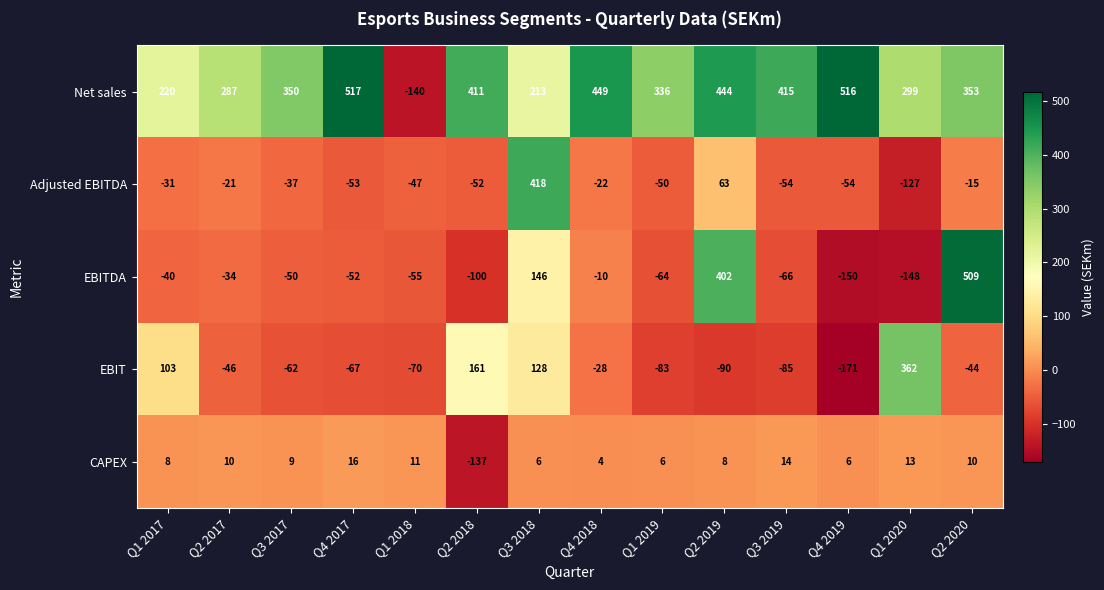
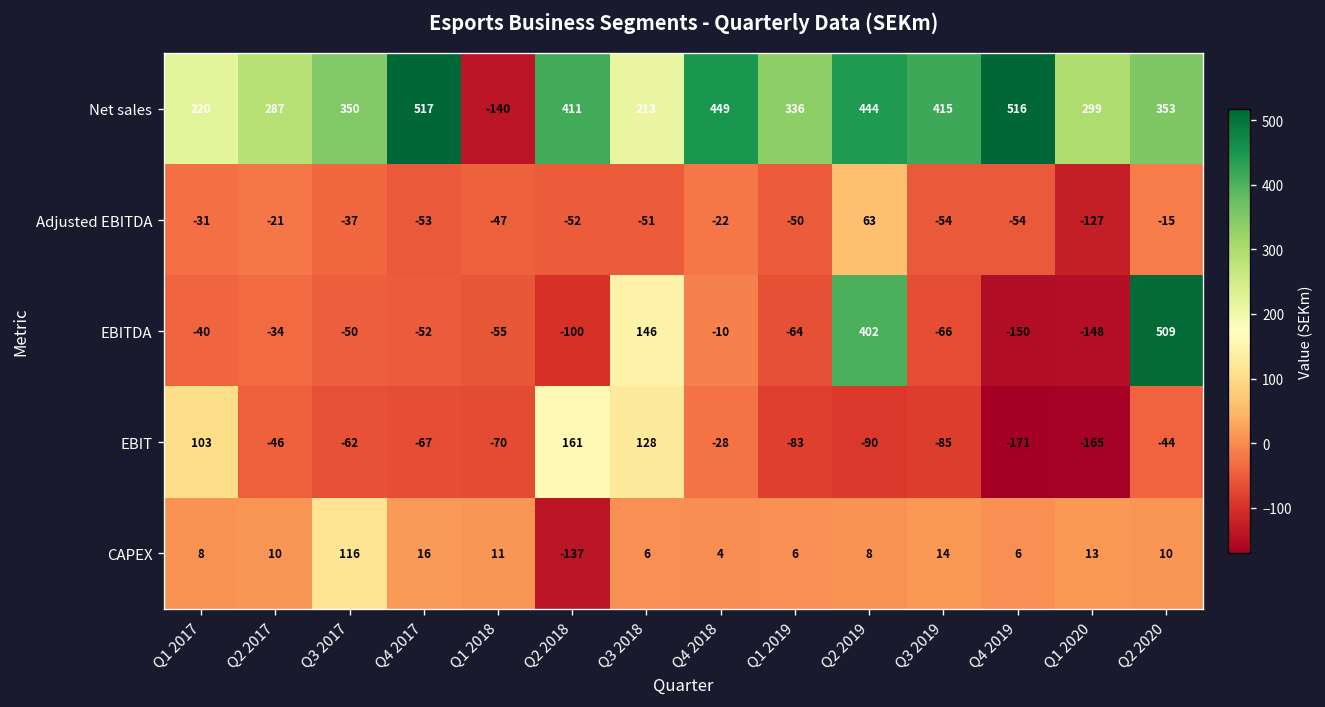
Adjusted EBITDA, Q3 2018: 418 -> -51
EBIT, Q1 2020: 362 -> -165
CAPEX, Q3 2017: 9 -> 116
